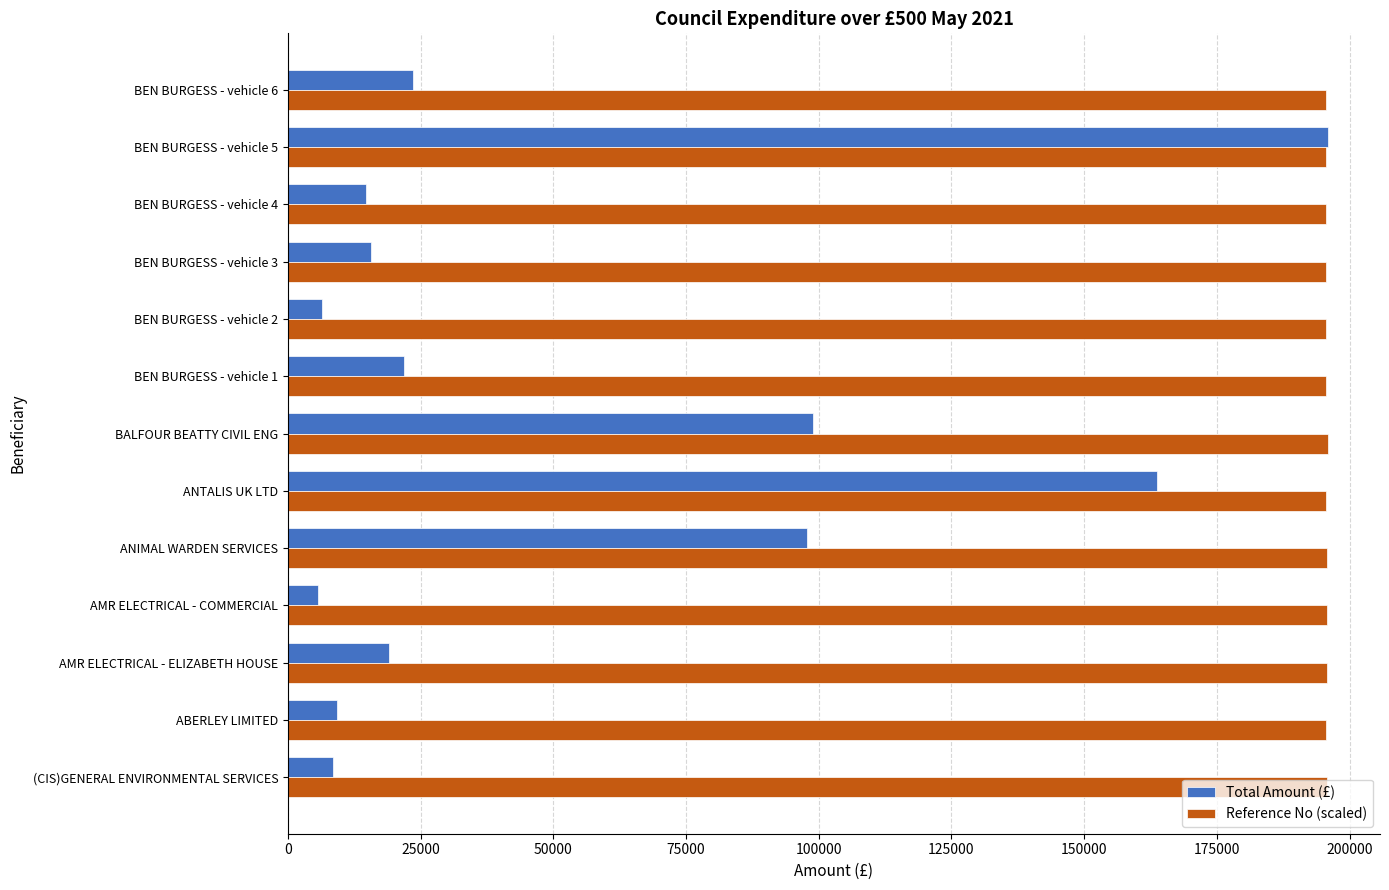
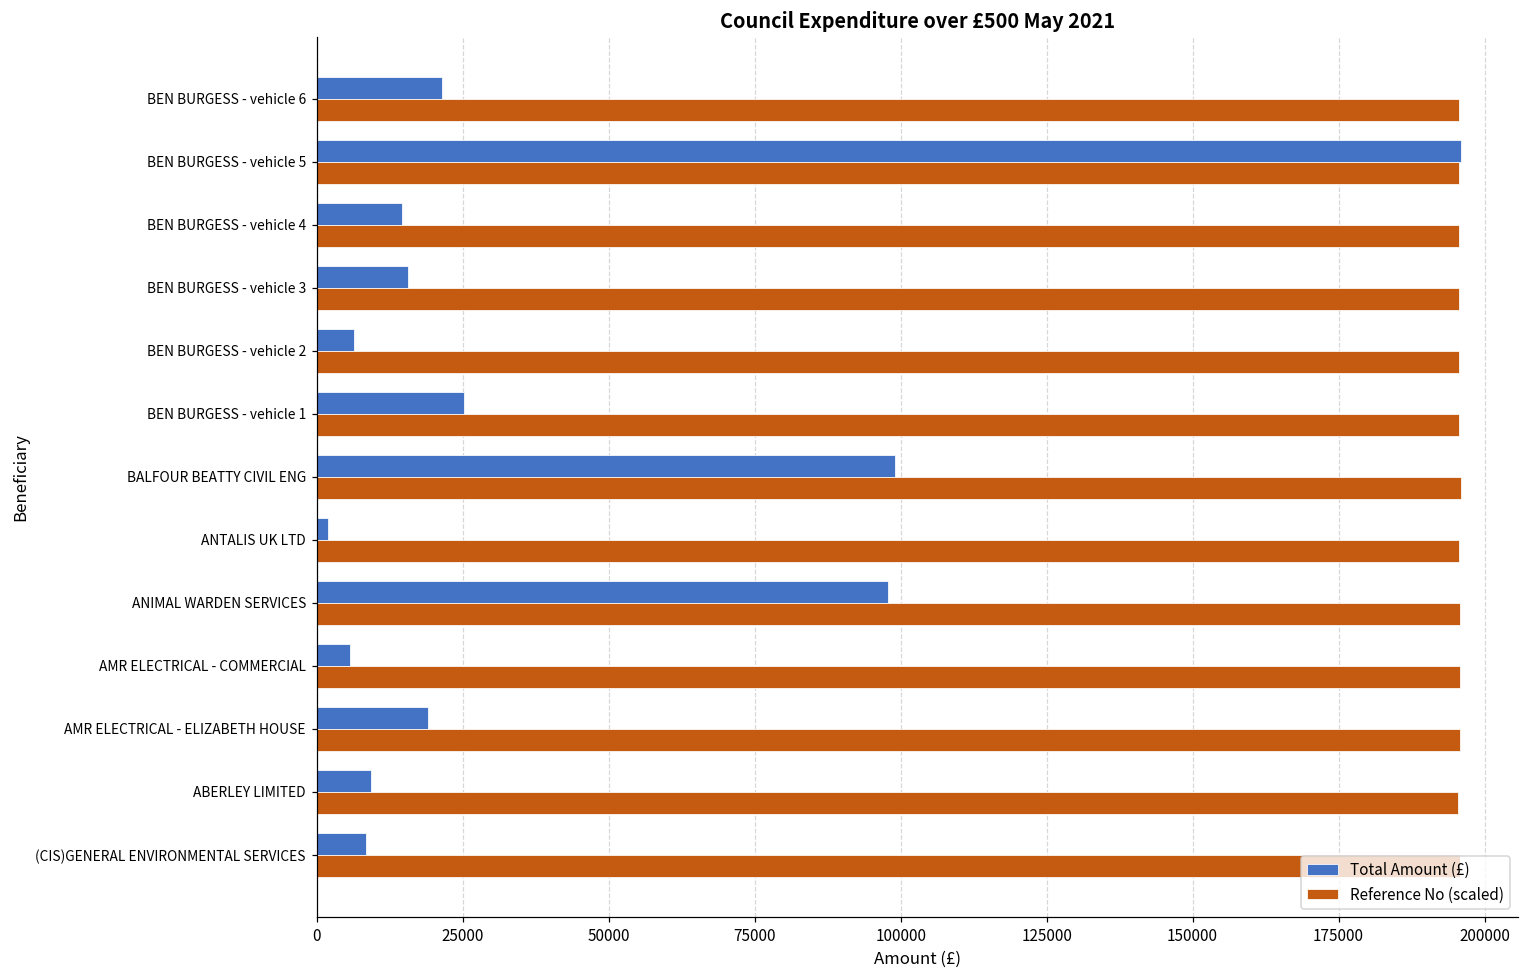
Total Amount (£), BEN BURGESS - vehicle 6: 24000 -> 21000
Total Amount (£), BEN BURGESS - vehicle 1: 22000 -> 25000
Total Amount (£), ANTALIS UK LTD: 164000 -> 2000
